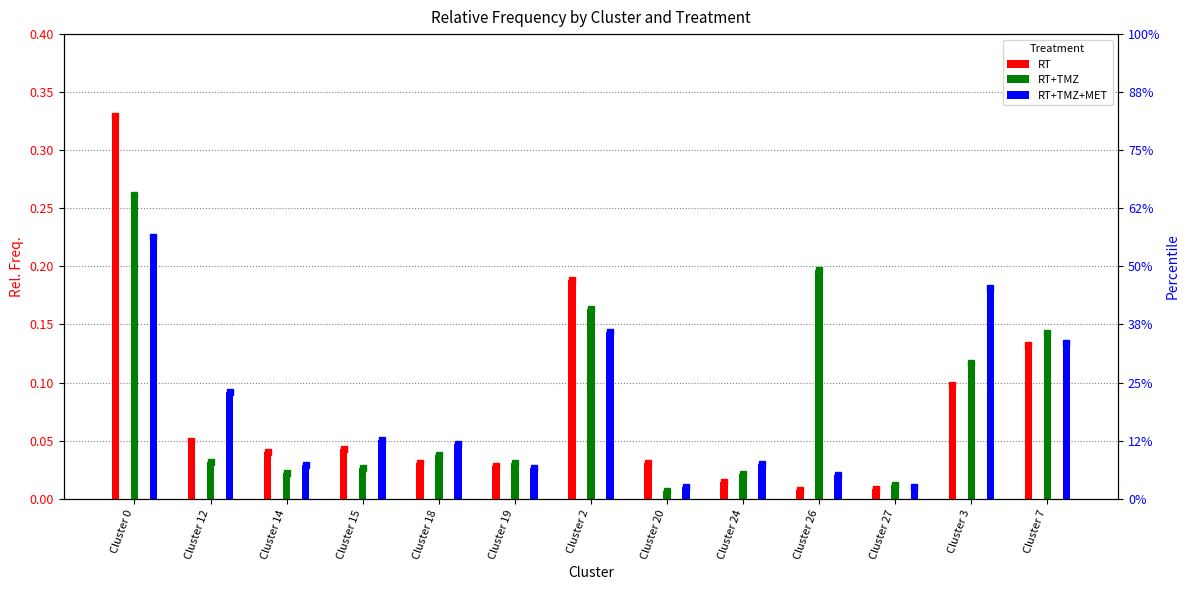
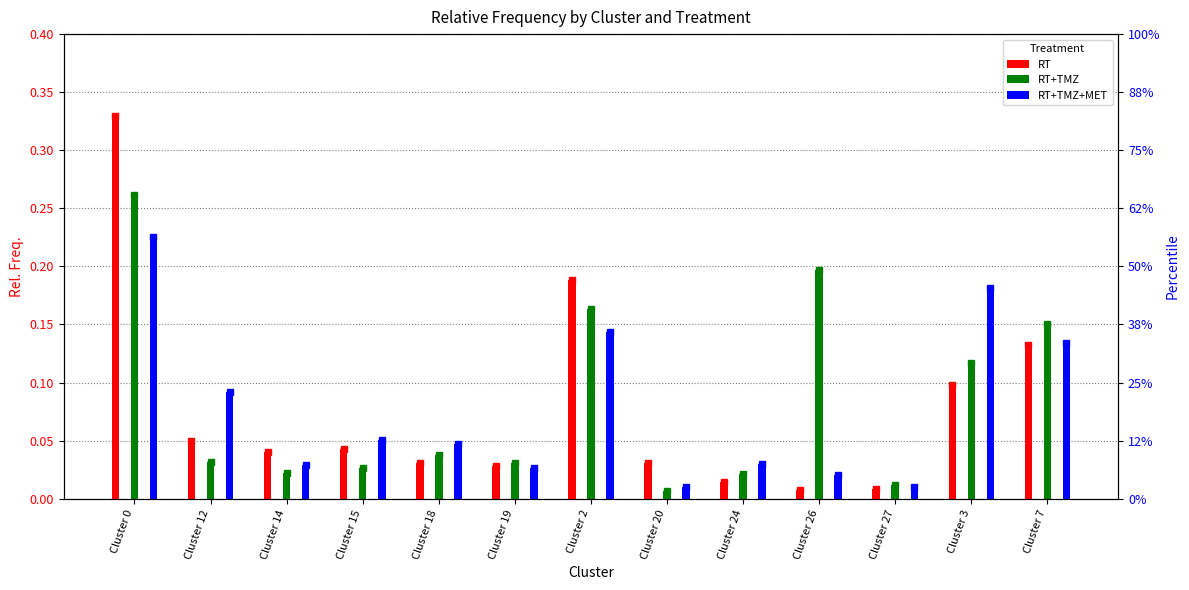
RT+TMZ, Cluster 7: 0.143 -> 0.150
